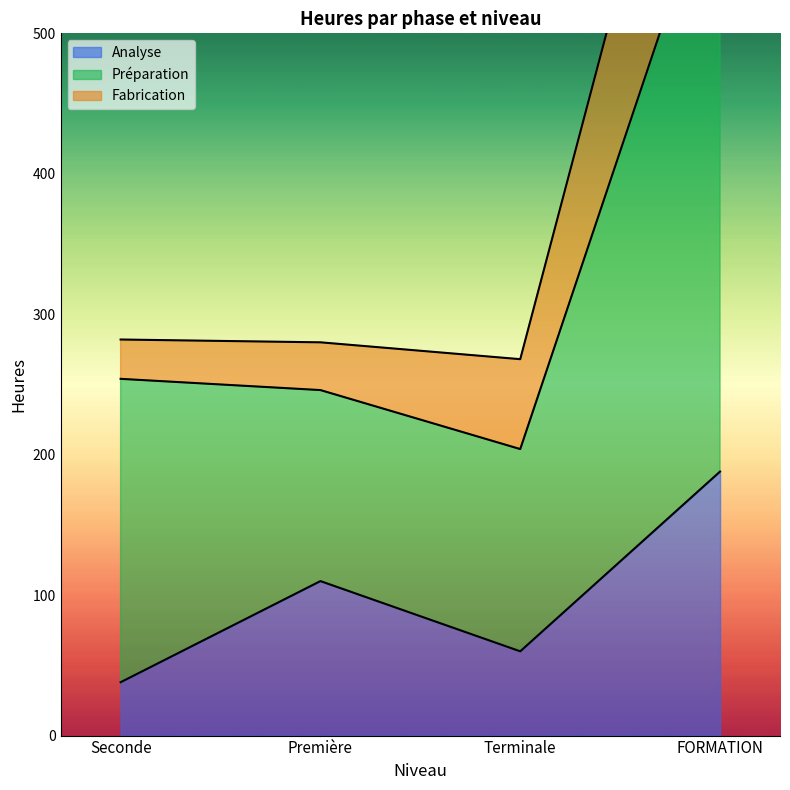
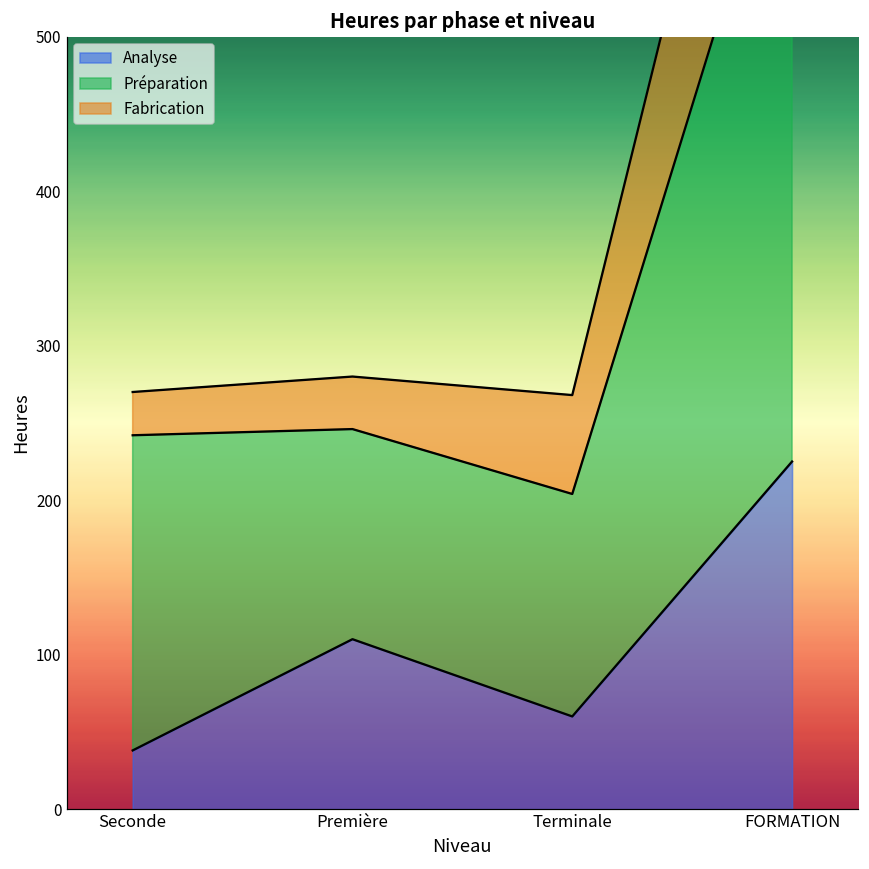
Préparation, Seconde: 216 -> 204
Analyse, FORMATION: 188 -> 225
